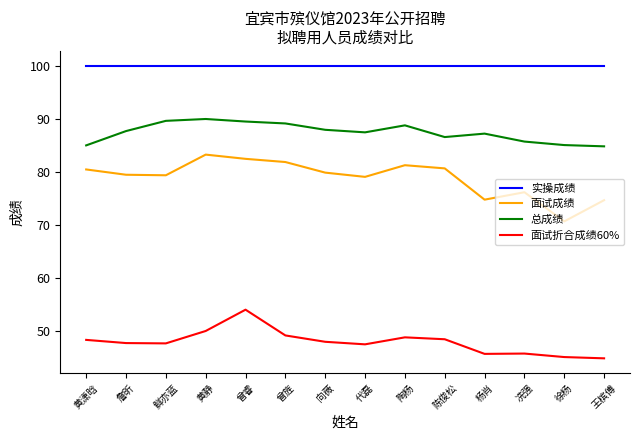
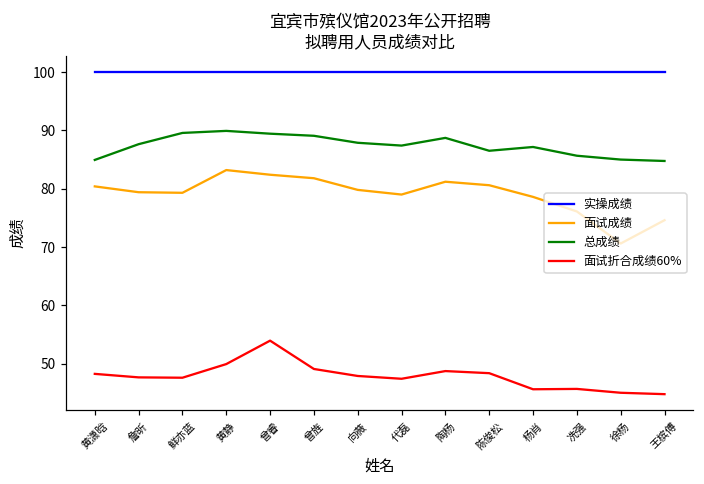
面试成绩, 杨肖: 75 -> 79
